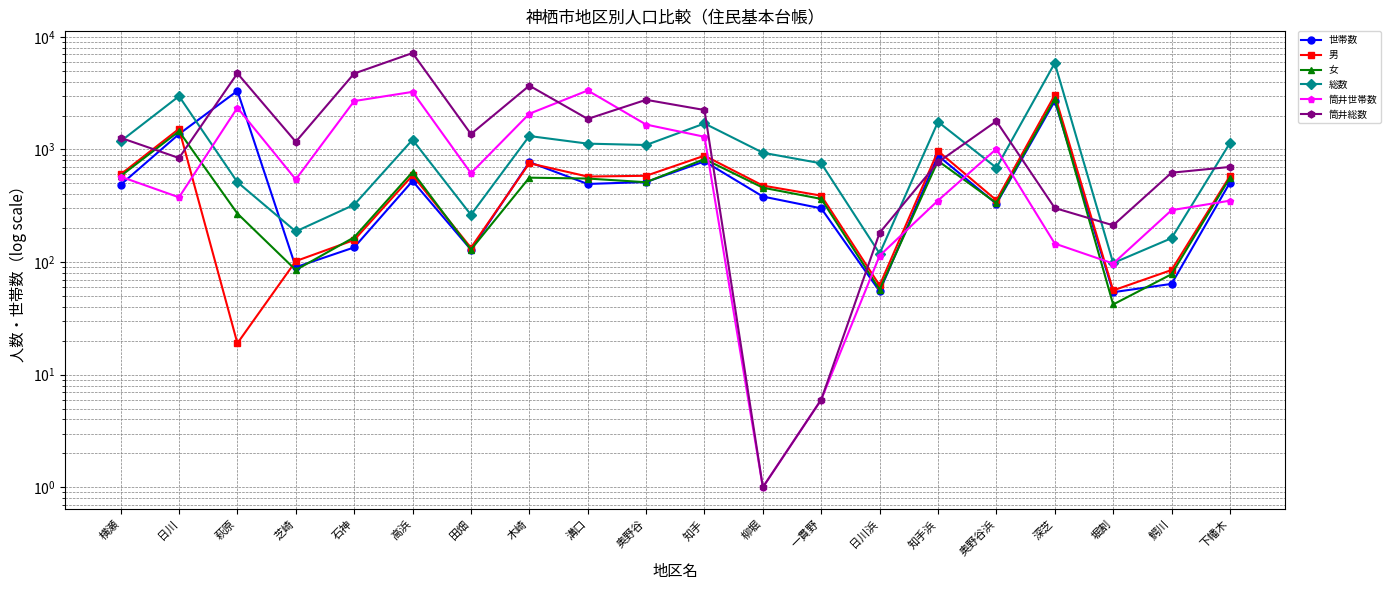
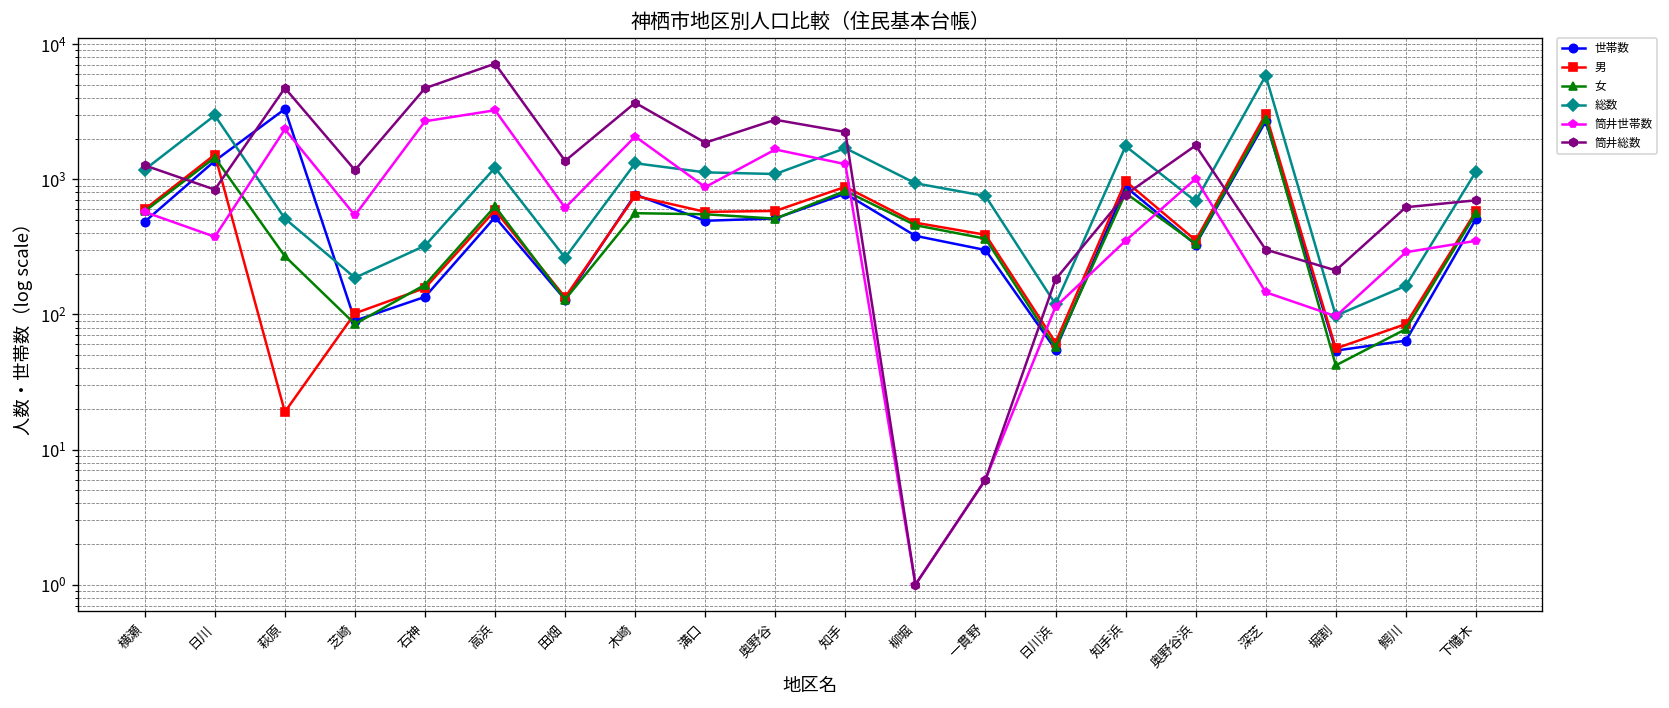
筒井世帯数, 溝口: 3300 -> 900
